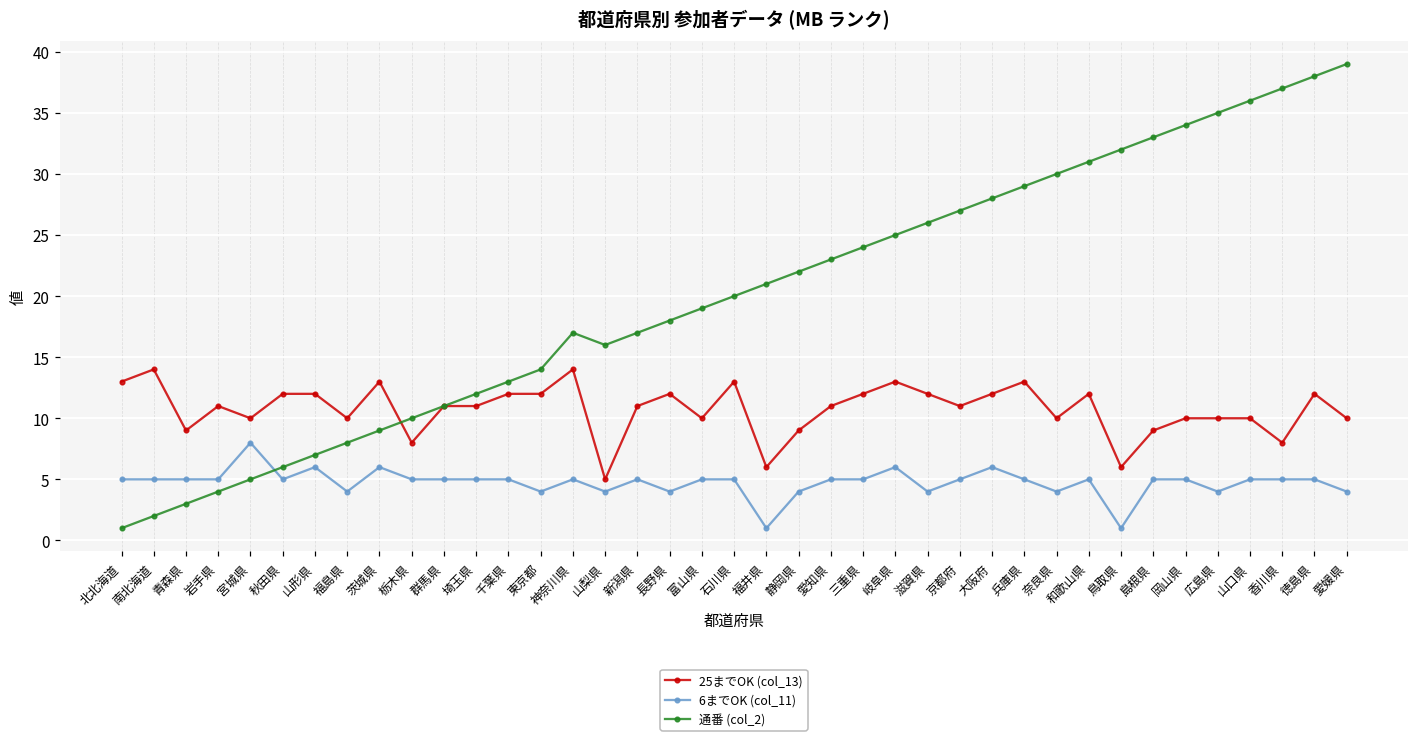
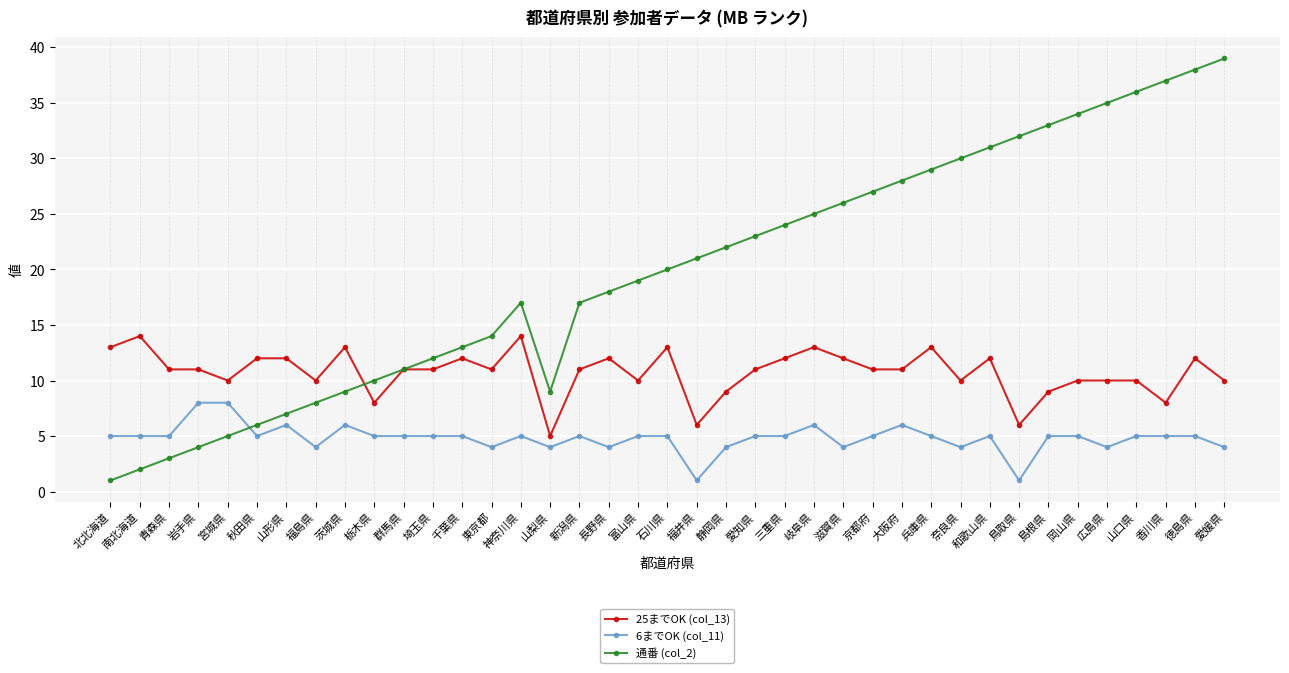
25までOK (col_13), 青森県: 9 -> 11
6までOK (col_11), 岩手県: 5 -> 8
25までOK (col_13), 東京都: 12 -> 11
通番 (col_2), 山梨県: 16 -> 9
25までOK (col_13), 大阪府: 12 -> 11
